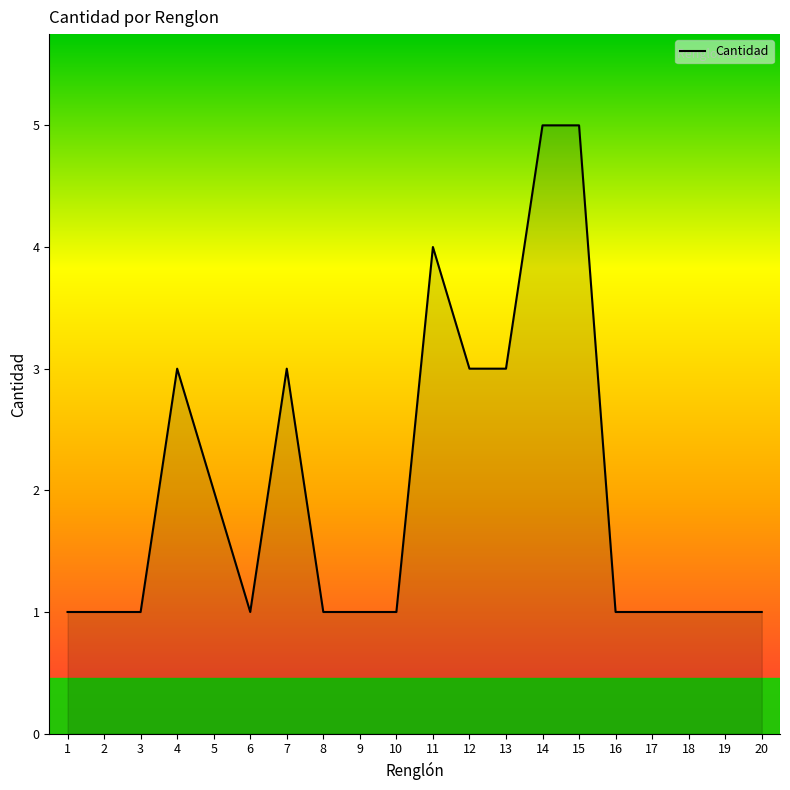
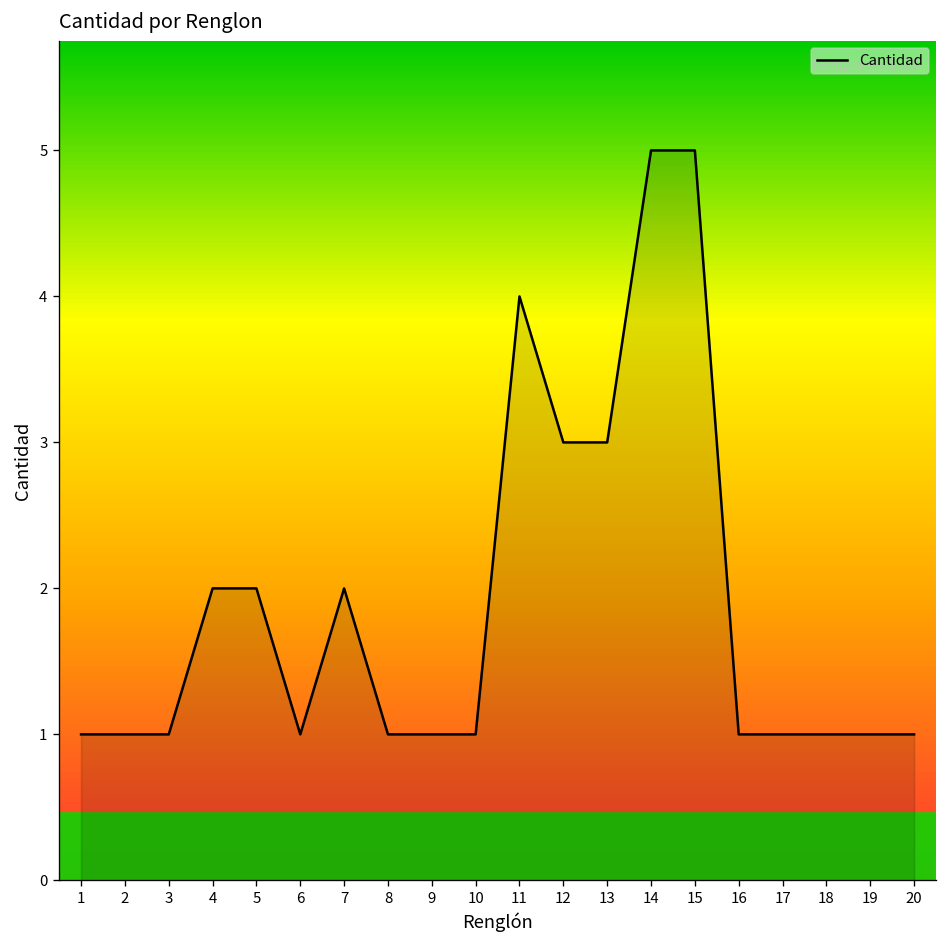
4: 3 -> 2
7: 3 -> 2
